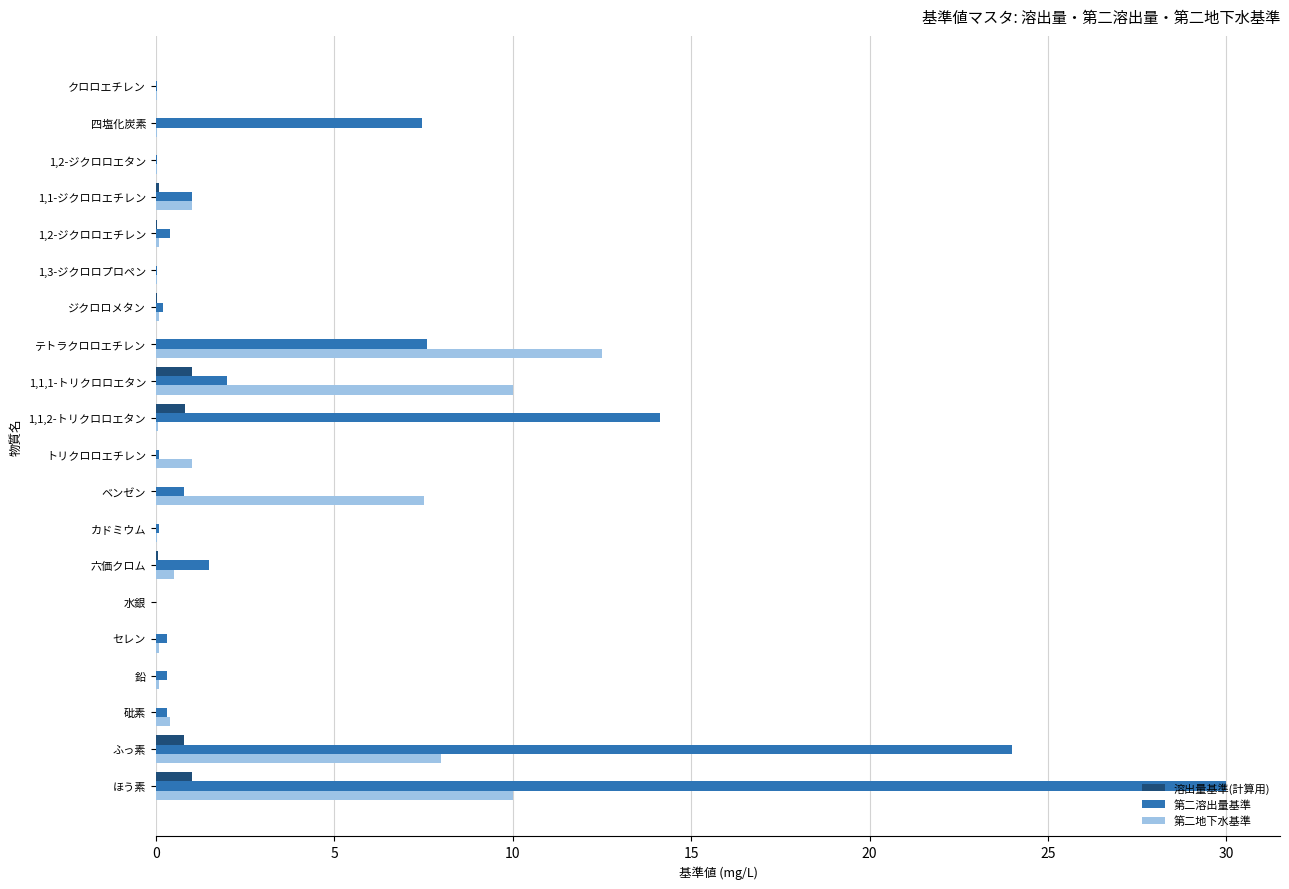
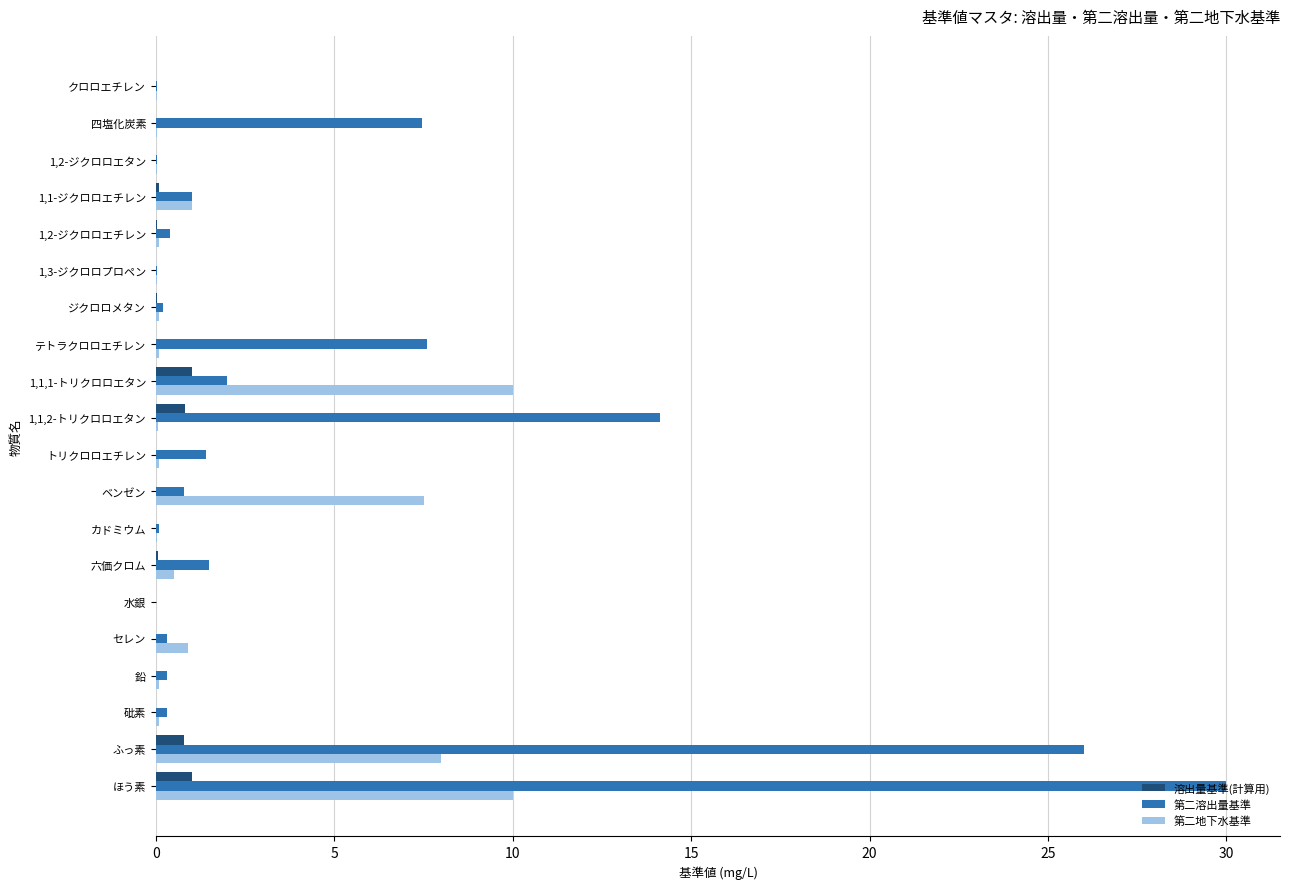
第二地下水基準, テトラクロロエチレン: 12.5 -> 0.1
第二溶出量基準, トリクロロエチレン: 0.1 -> 1.4
第二地下水基準, トリクロロエチレン: 1.0 -> 0.1
第二地下水基準, セレン: 0.1 -> 0.9
第二地下水基準, 砒素: 0.4 -> 0.1
第二溶出量基準, ふっ素: 24 -> 26
